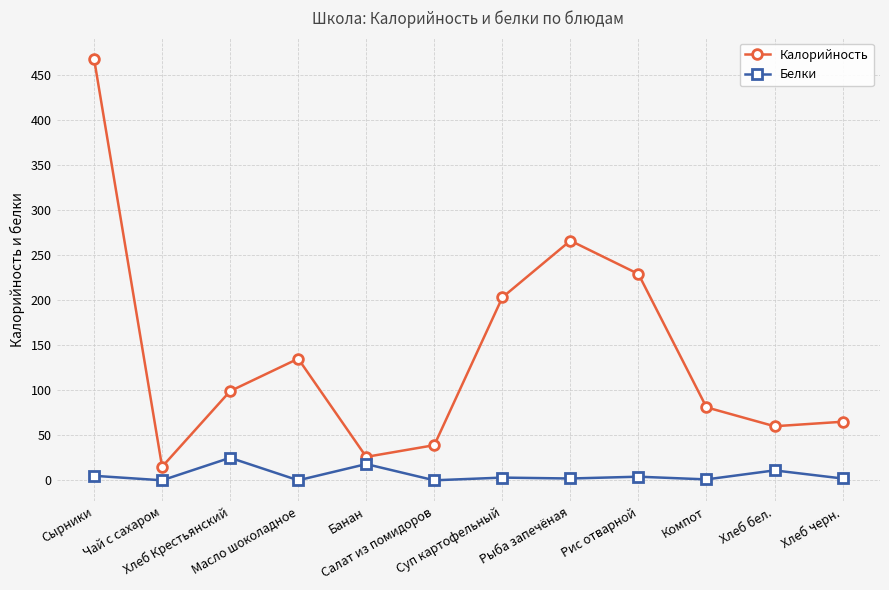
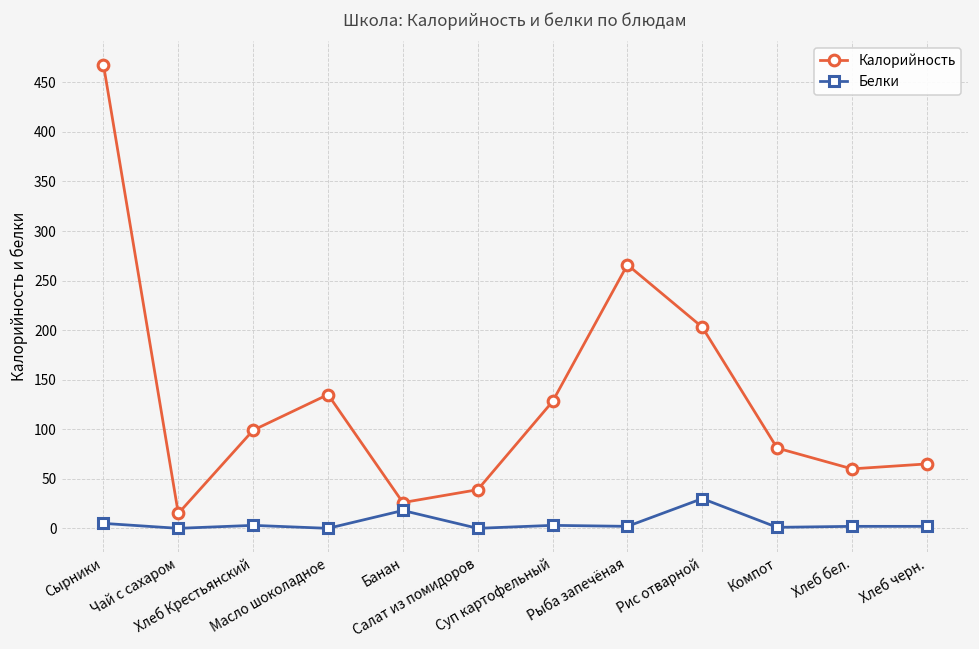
Белки, Хлеб Крестьянский: 30 -> 0
Калорийность, Суп картофельный: 200 -> 130
Калорийность, Рис отварной: 230 -> 200
Белки, Рис отварной: 0 -> 30
Белки, Хлеб бел.: 10 -> 0
